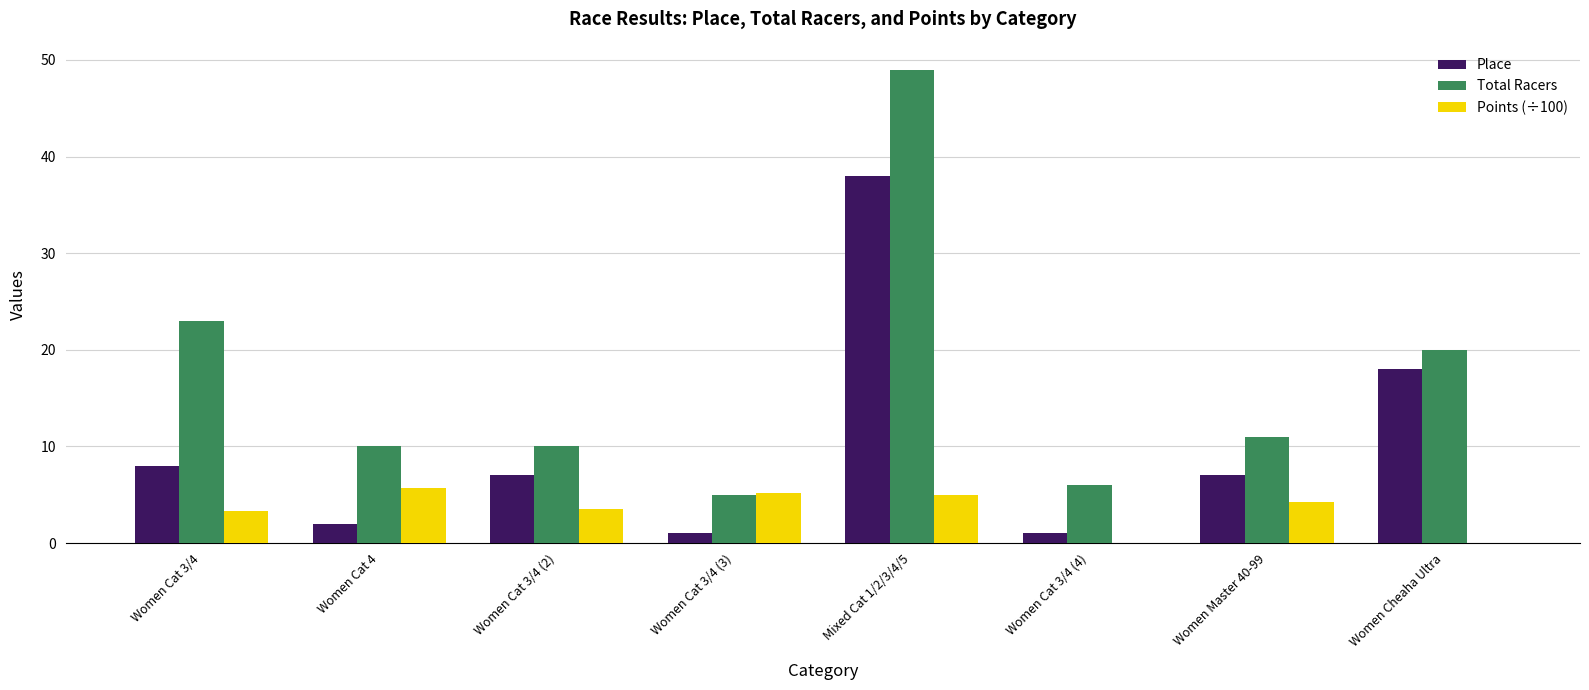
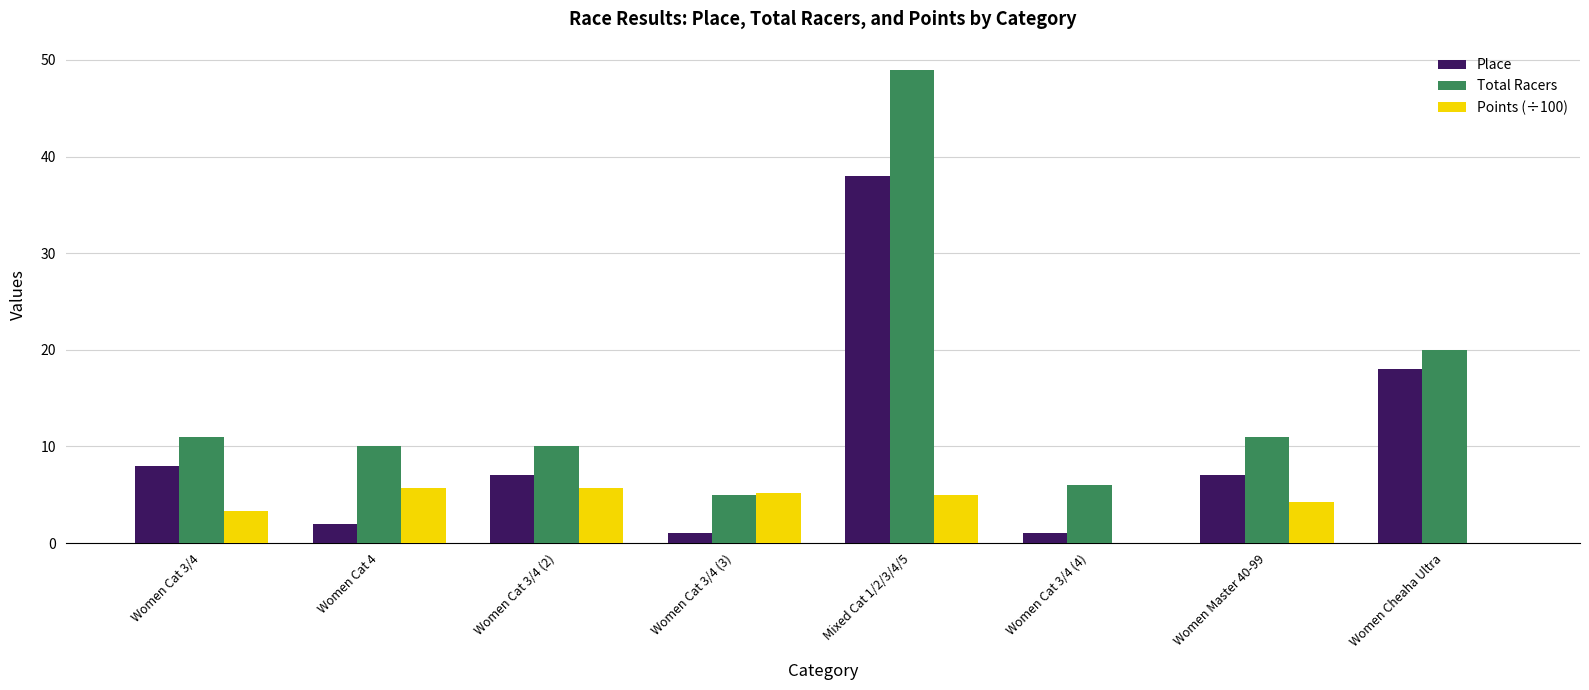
Total Racers, Women Cat 3/4: 23 -> 11
Points (÷100), Women Cat 3/4 (2): 4 -> 6
